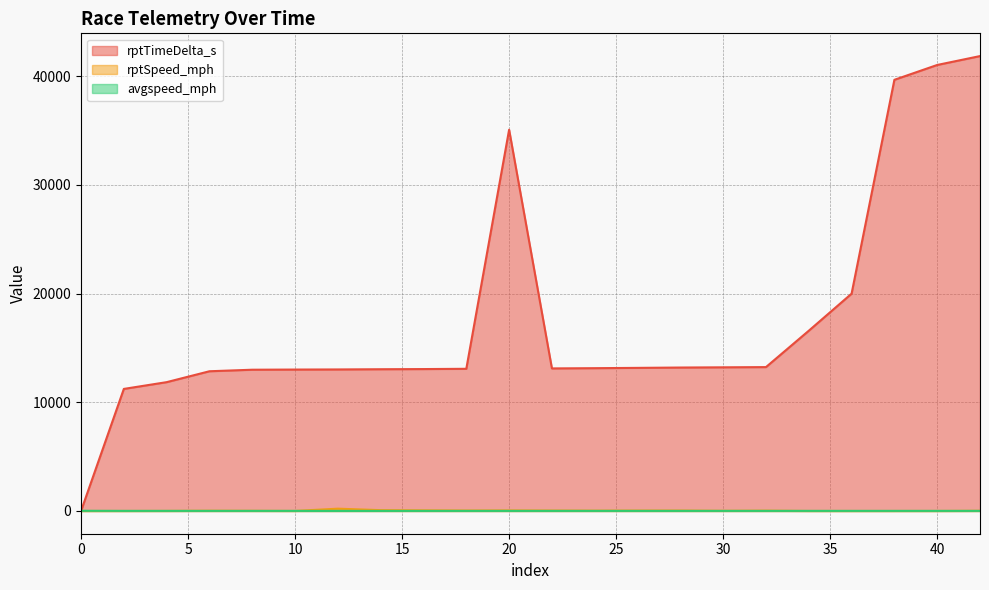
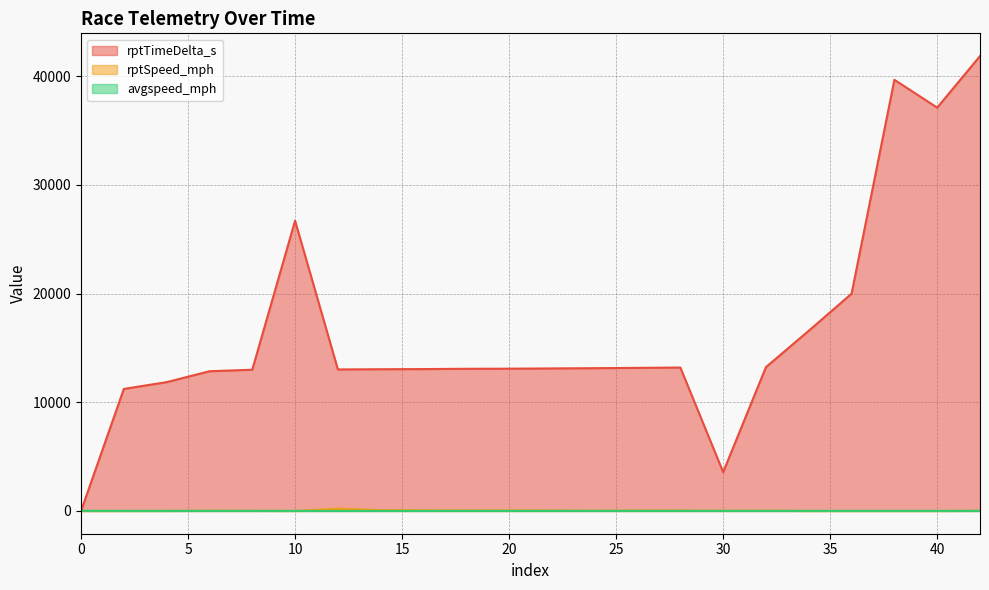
rptTimeDelta_s, 10: 13000 -> 26700
rptTimeDelta_s, 20: 35100 -> 13100
rptTimeDelta_s, 30: 13200 -> 3600
rptTimeDelta_s, 40: 41000 -> 37100
